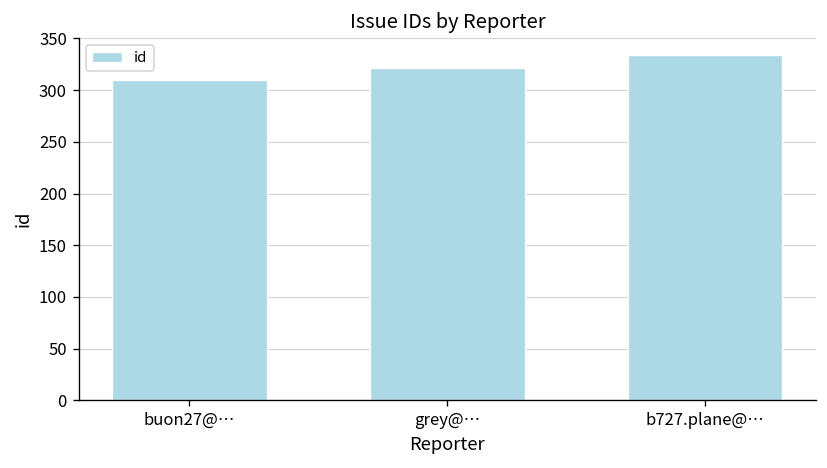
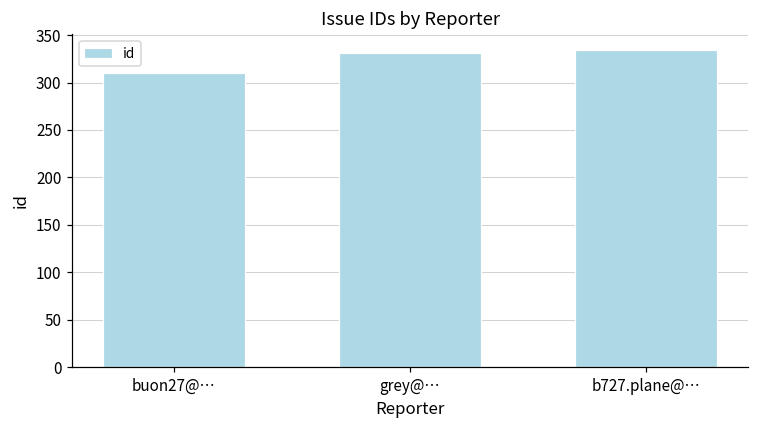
grey@…: 320 -> 330
